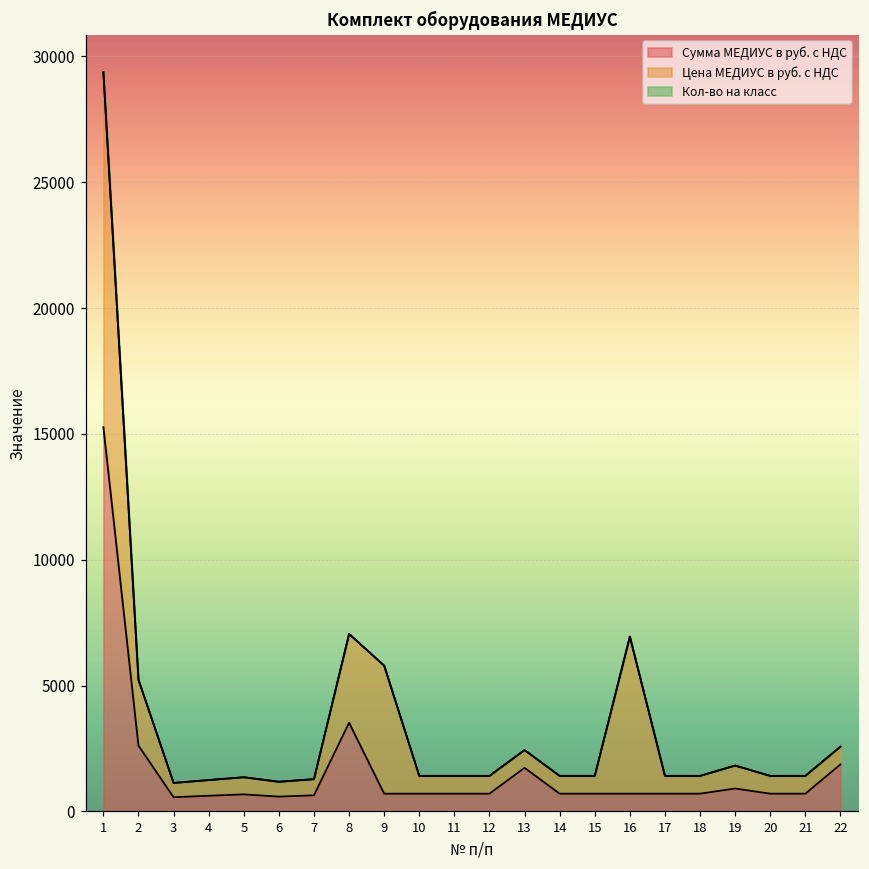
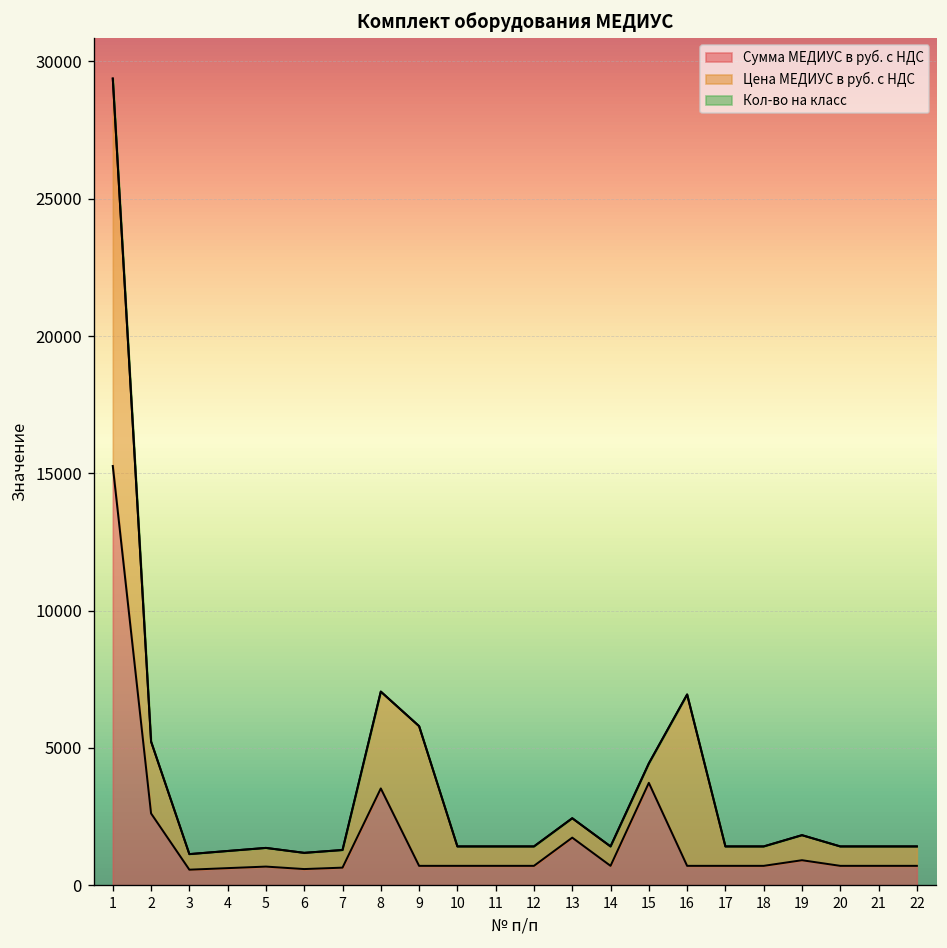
Сумма МЕДИУС в руб. с НДС, 15: 700 -> 3700
Сумма МЕДИУС в руб. с НДС, 22: 1900 -> 700
